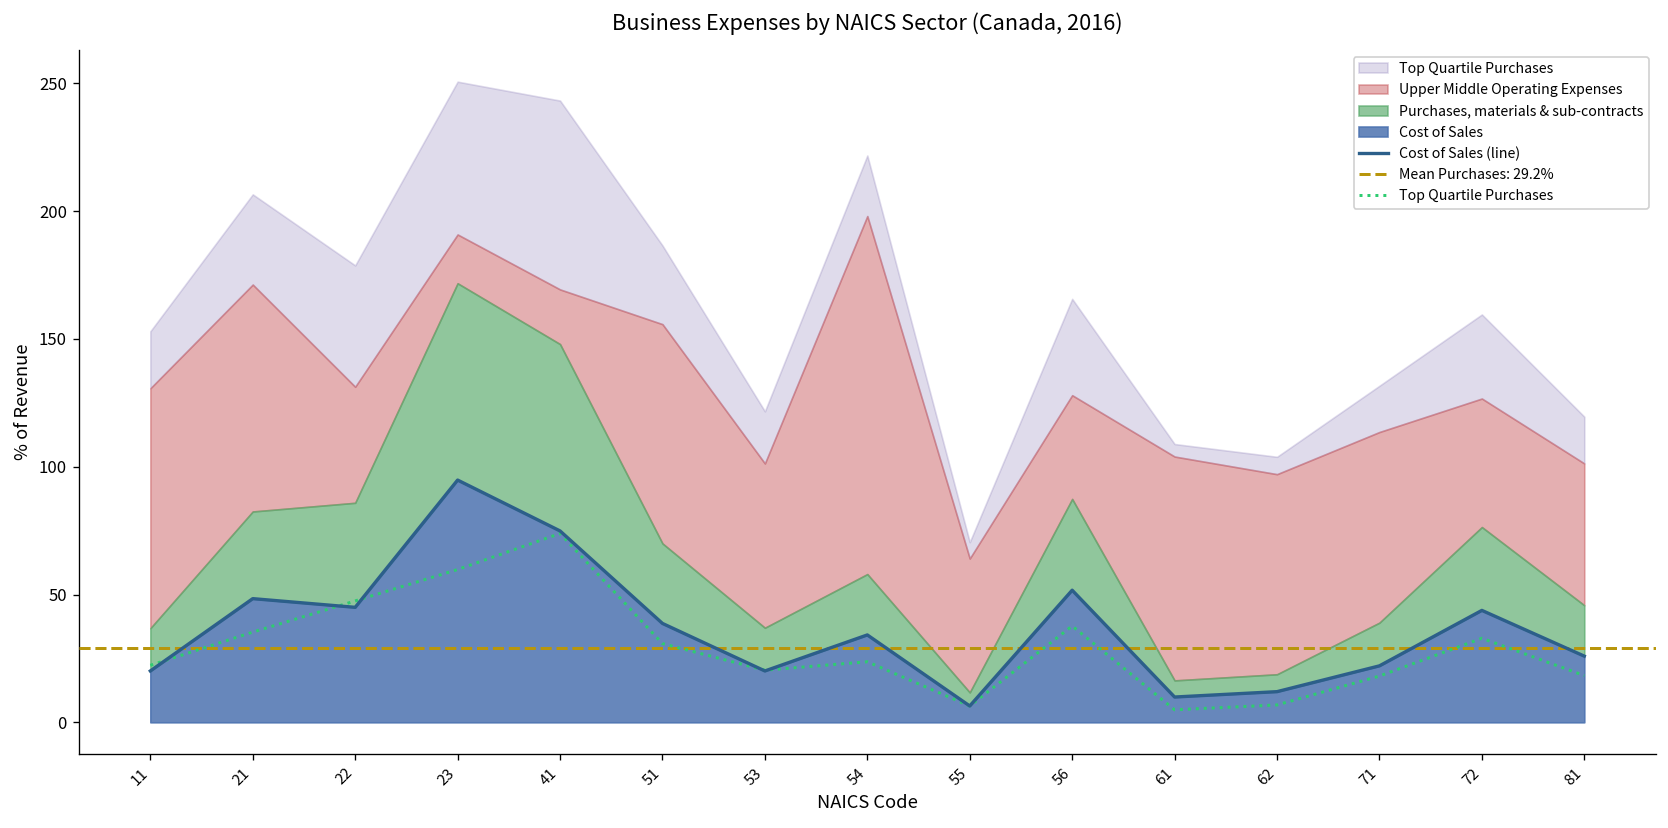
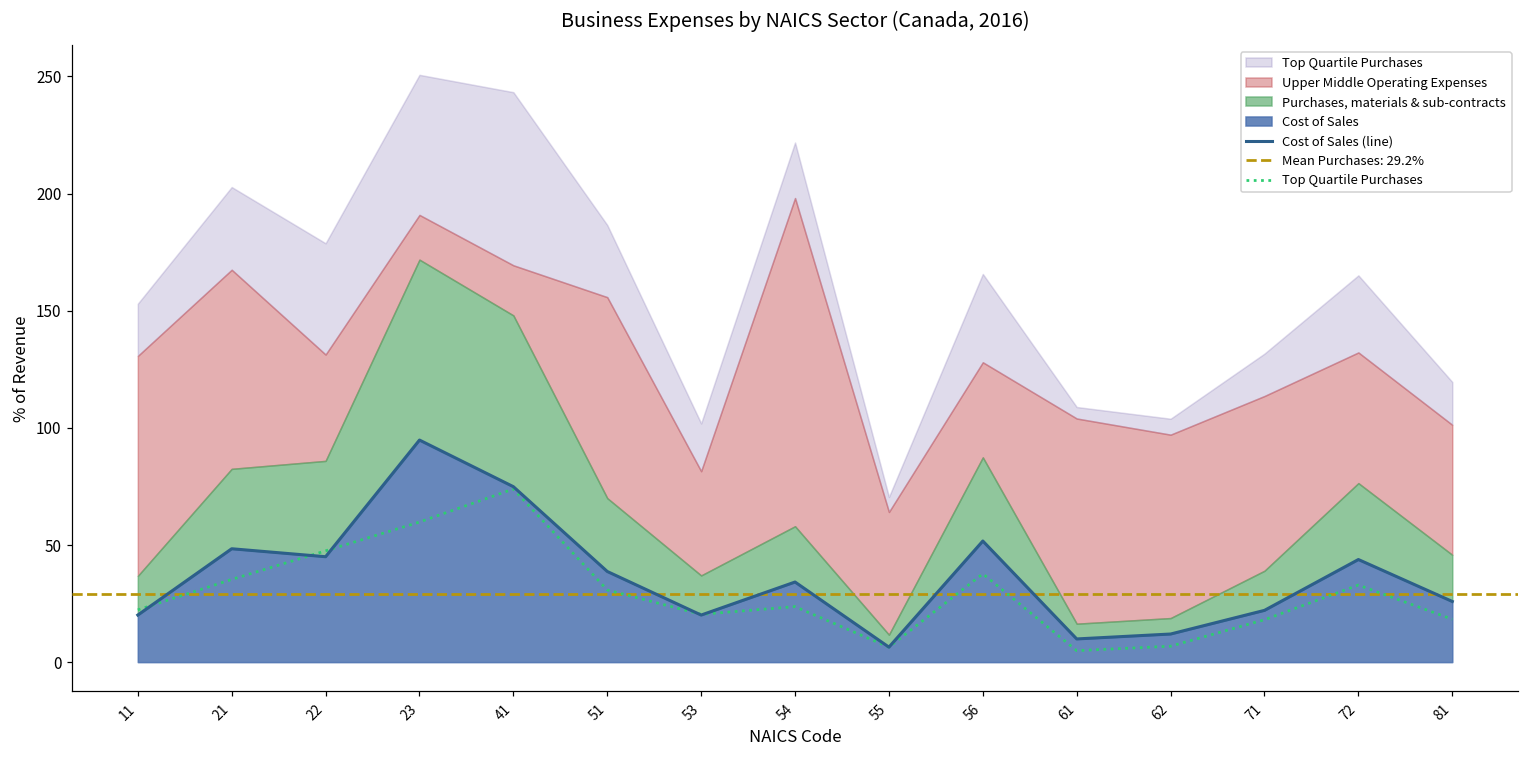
Upper Middle Operating Expenses, 21: 89 -> 85
Upper Middle Operating Expenses, 53: 64 -> 45
Upper Middle Operating Expenses, 72: 50 -> 56
